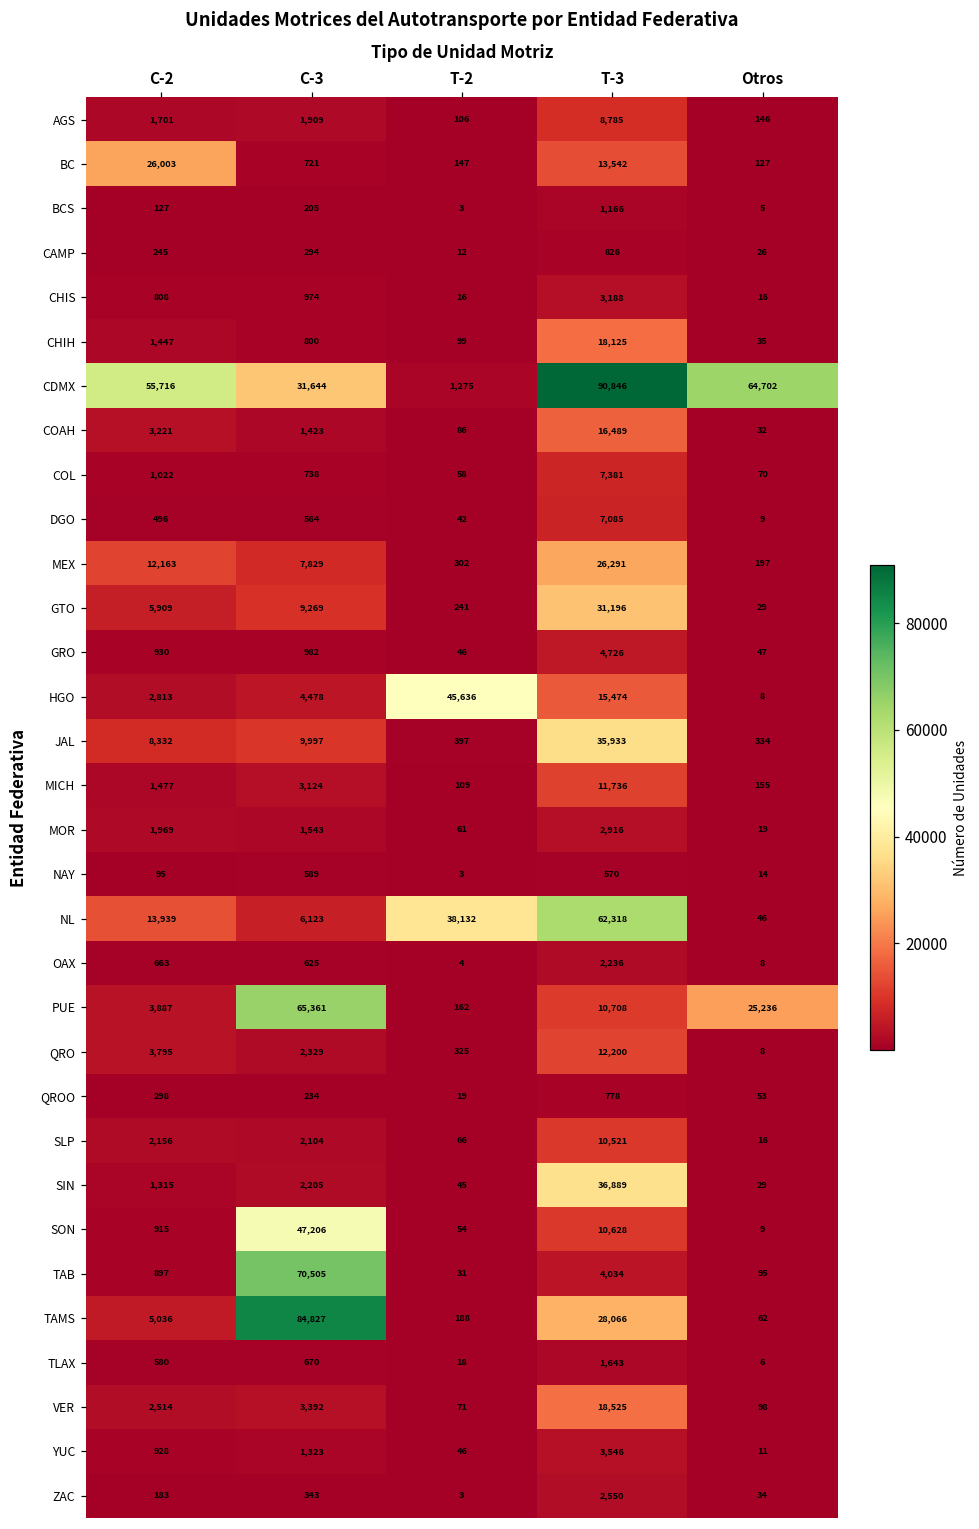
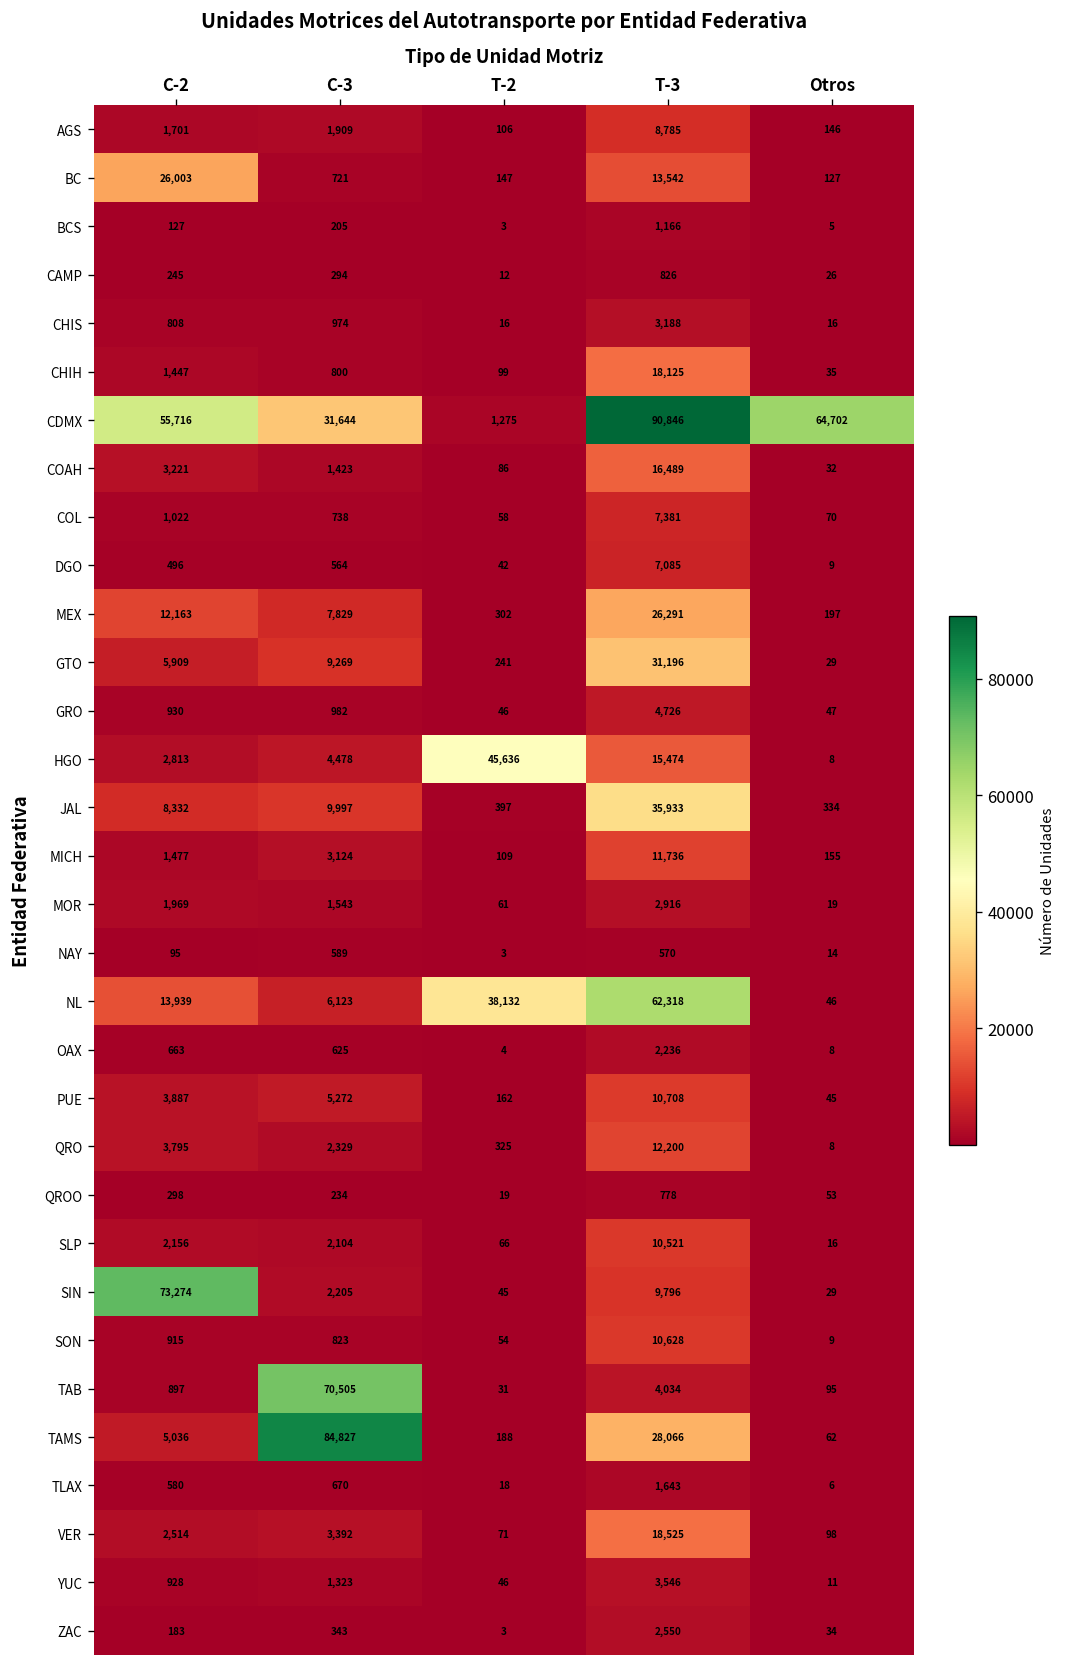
PUE, C-3: 65,361 -> 5,272
PUE, Otros: 25,236 -> 45
SIN, C-2: 1,315 -> 73,274
SIN, T-3: 36,889 -> 9,796
SON, C-3: 47,206 -> 823
